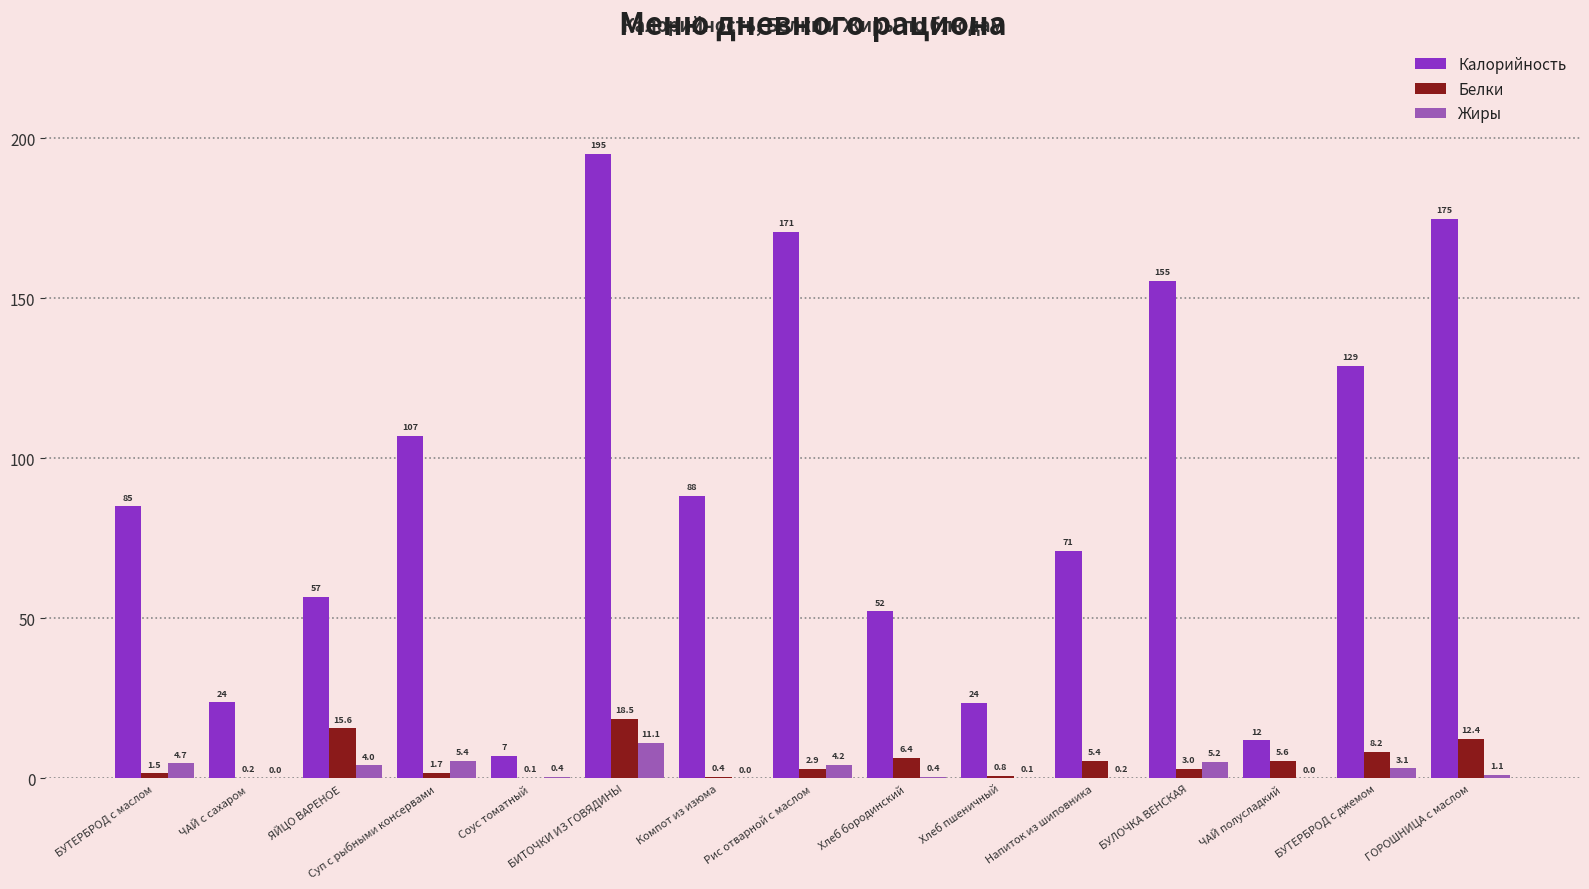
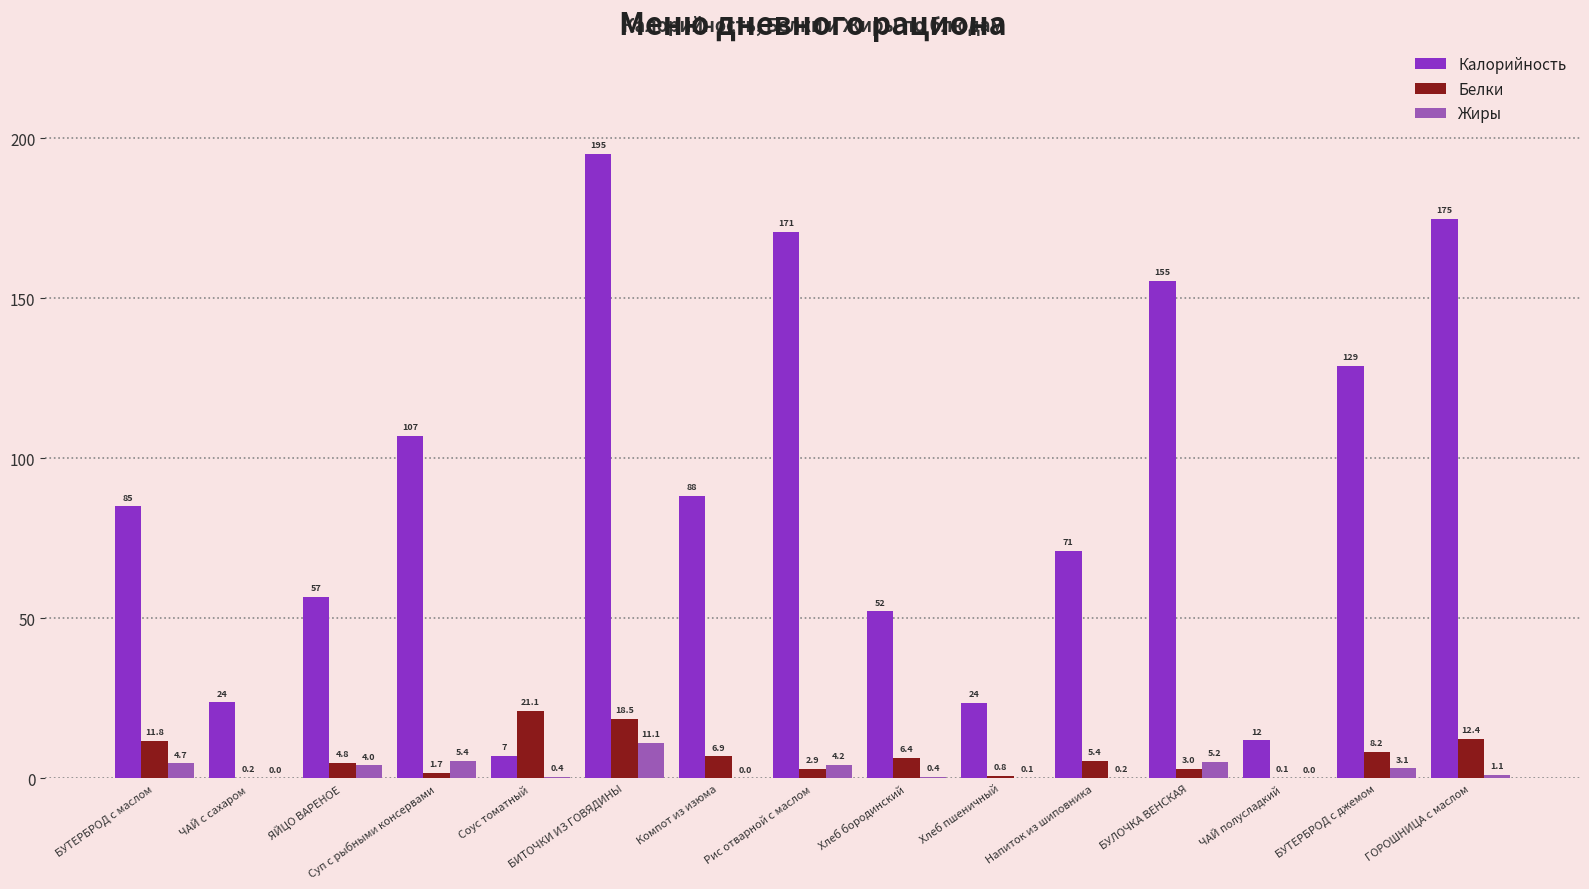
Белки, БУТЕРБРОД с маслом: 1.5 -> 11.8
Белки, ЯЙЦО ВАРЕНОЕ: 15.6 -> 4.8
Белки, Соус томатный: 0.1 -> 21.1
Белки, Компот из изюма: 0.4 -> 6.9
Белки, ЧАЙ полусладкий: 5.6 -> 0.1
